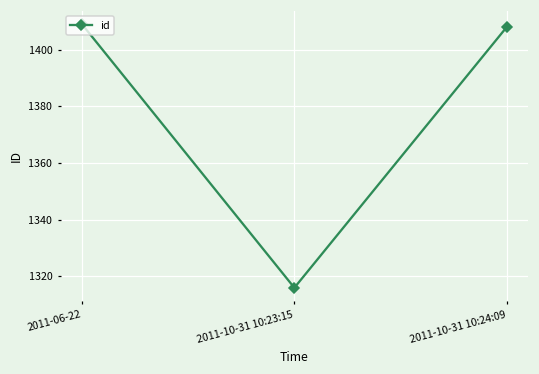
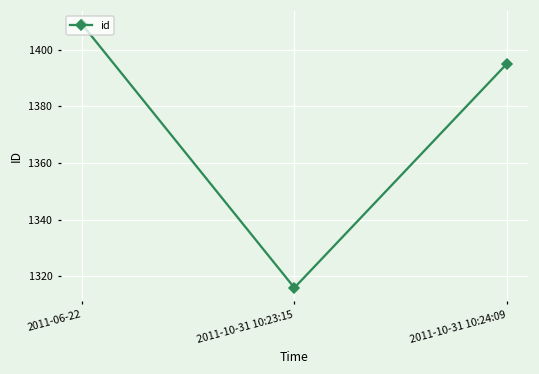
2011-10-31 10:24:09: 1408 -> 1395
